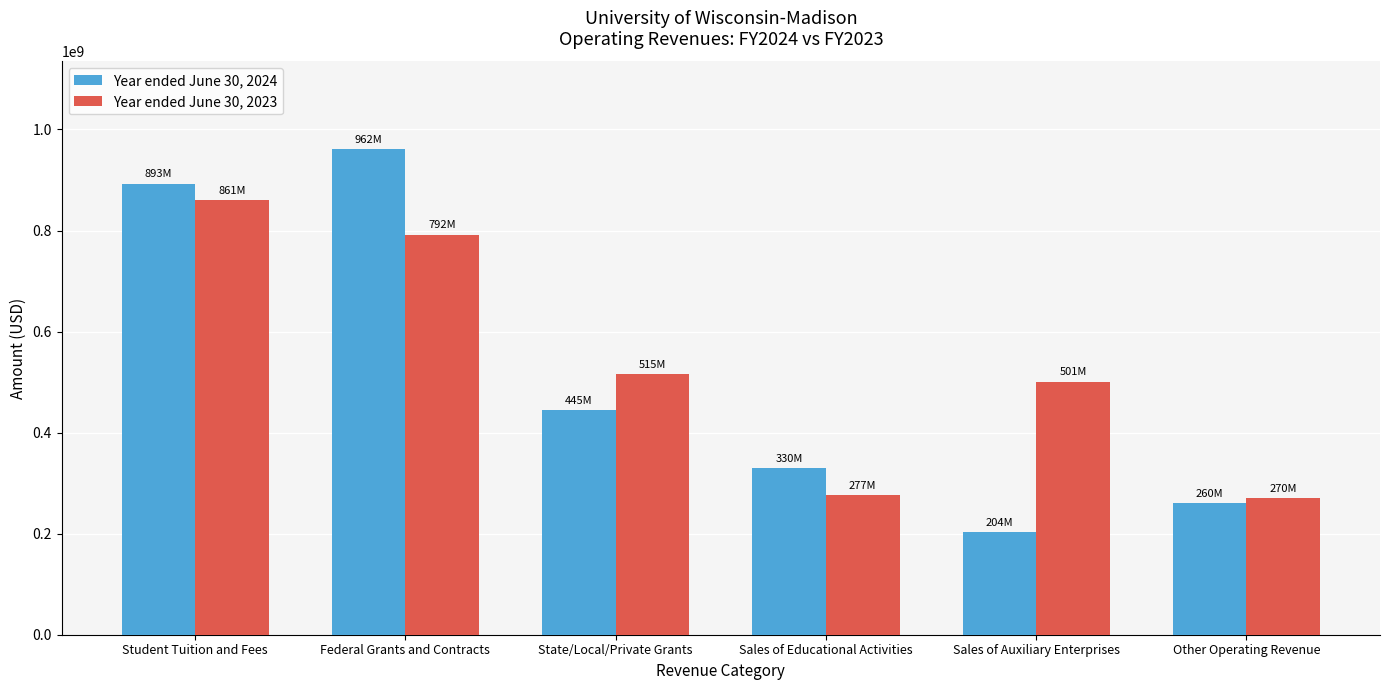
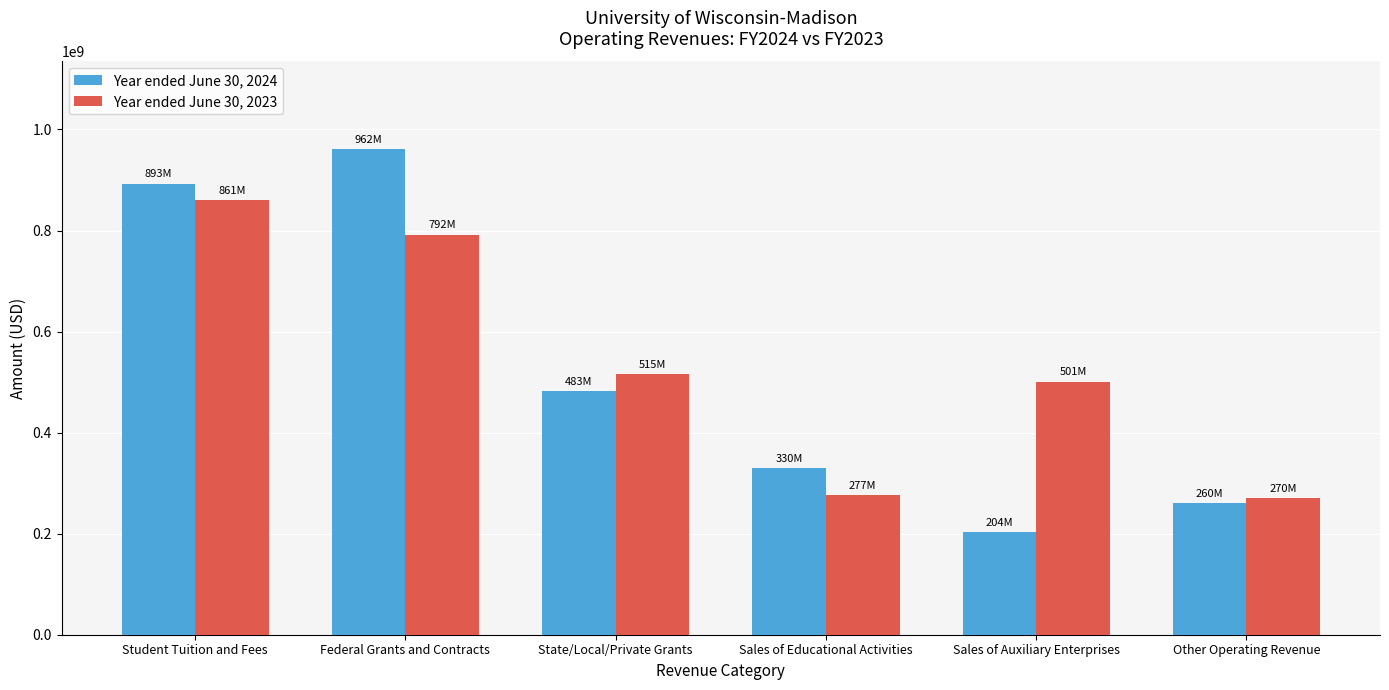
Year ended June 30, 2024, State/Local/Private Grants: 445M -> 483M
